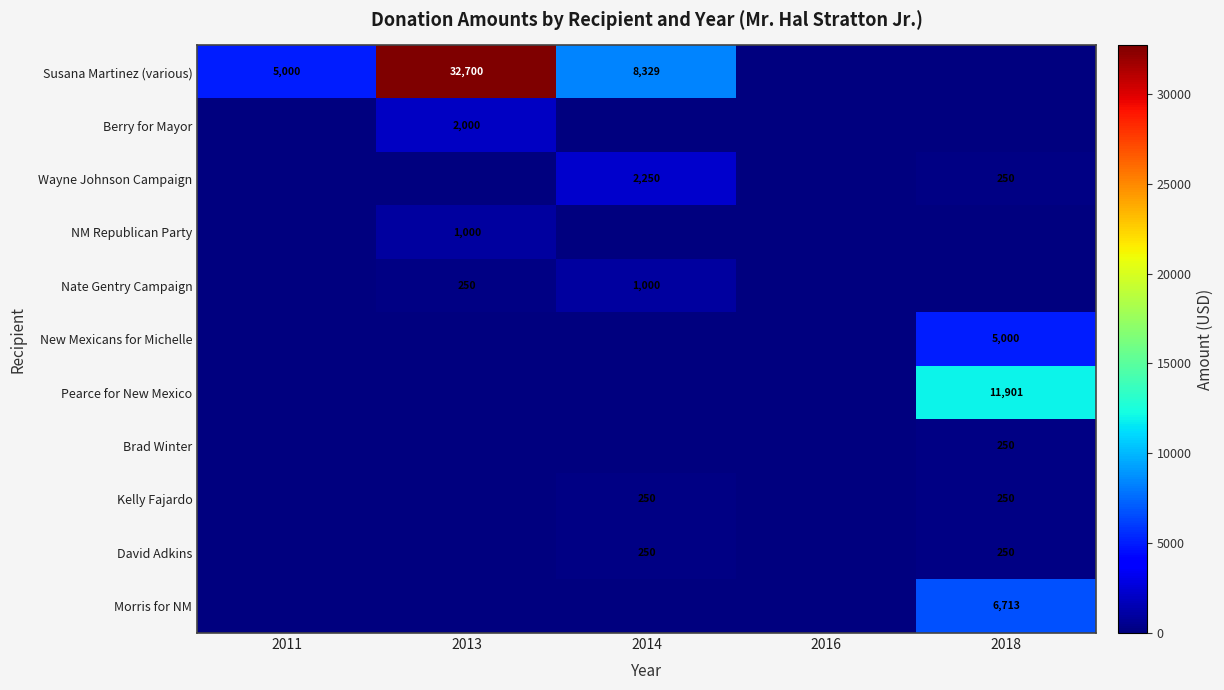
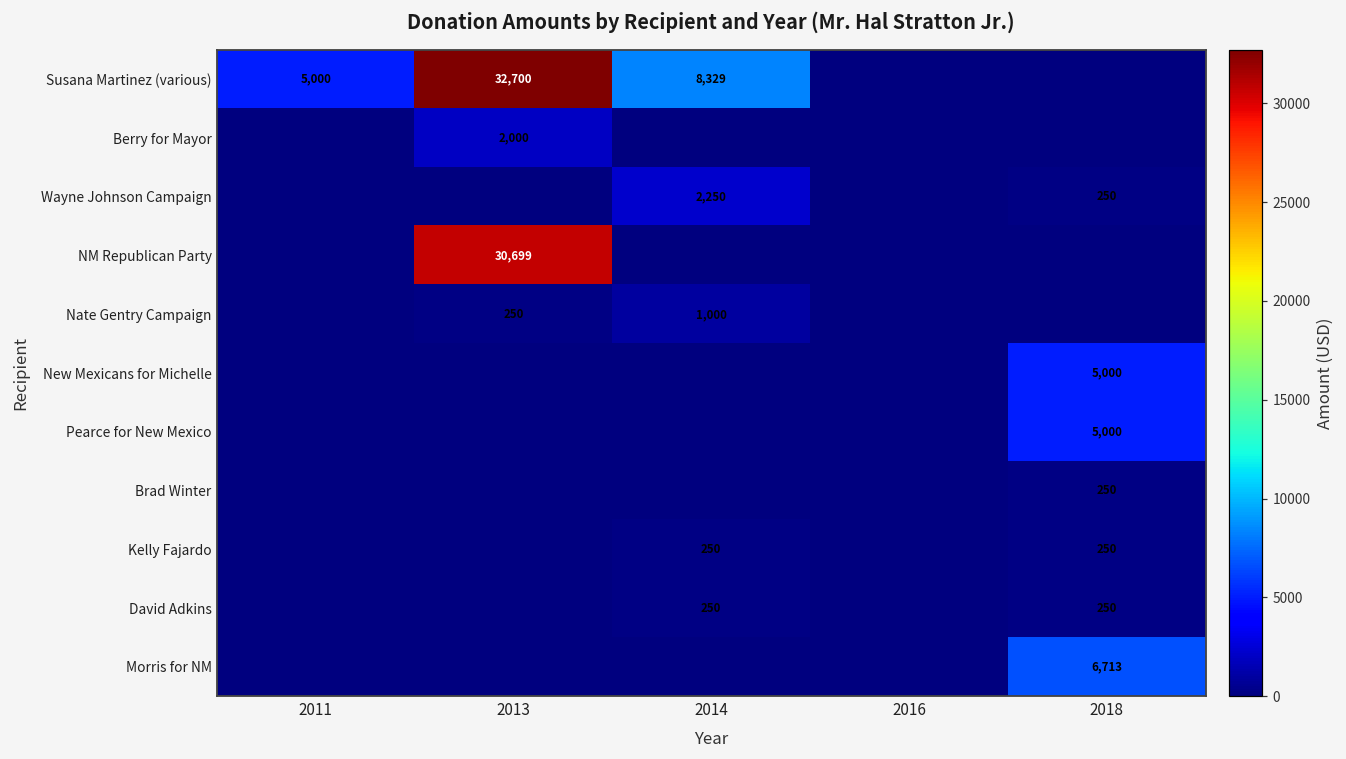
NM Republican Party, 2013: 1,000 -> 30,699
Pearce for New Mexico, 2018: 11,901 -> 5,000
